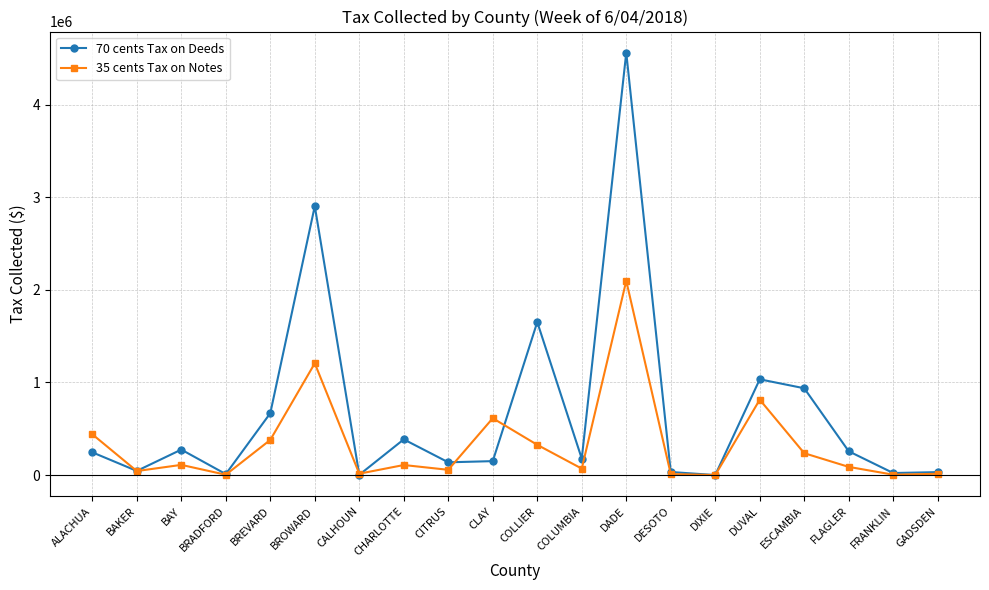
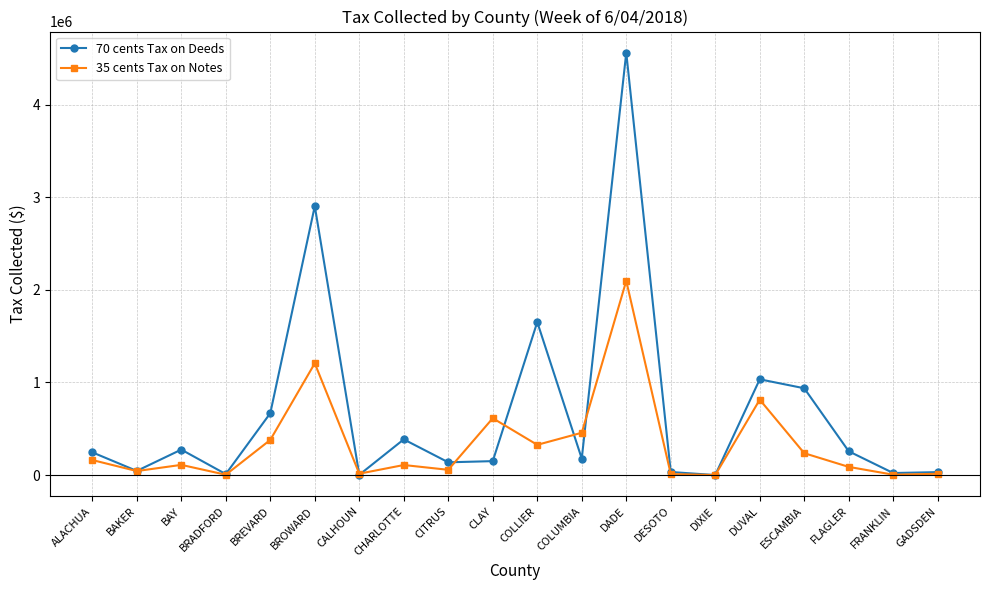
35 cents Tax on Notes, ALACHUA: 400000 -> 200000
35 cents Tax on Notes, COLUMBIA: 100000 -> 500000
